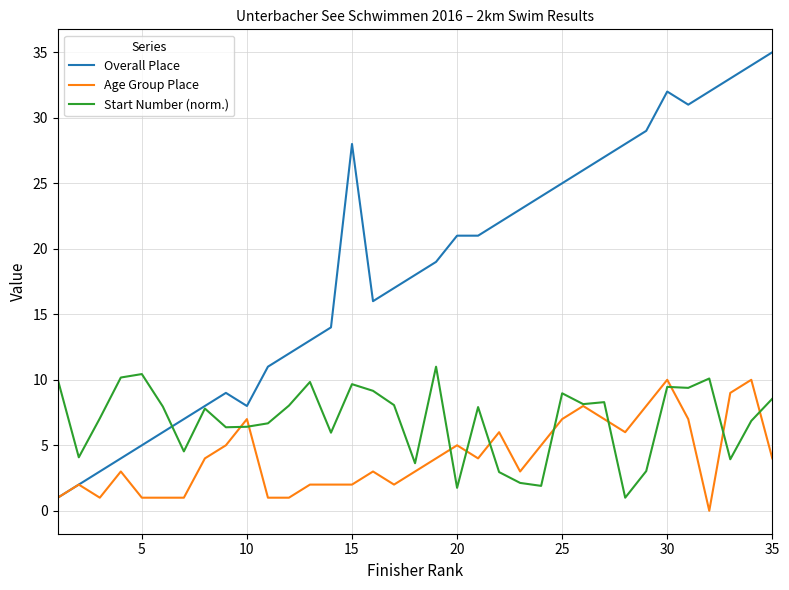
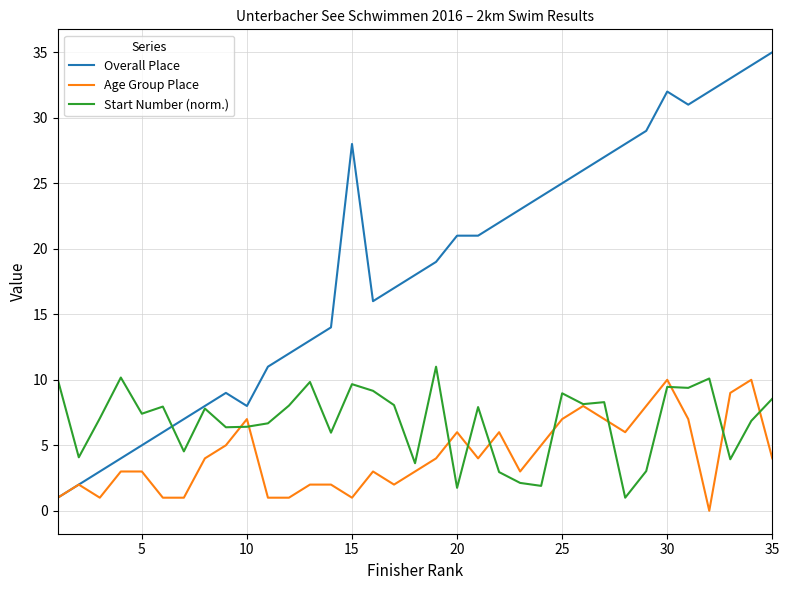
Age Group Place, 5: 1 -> 3
Start Number (norm.), 5: 10.4 -> 7.4
Age Group Place, 15: 2 -> 1
Age Group Place, 20: 5 -> 6
